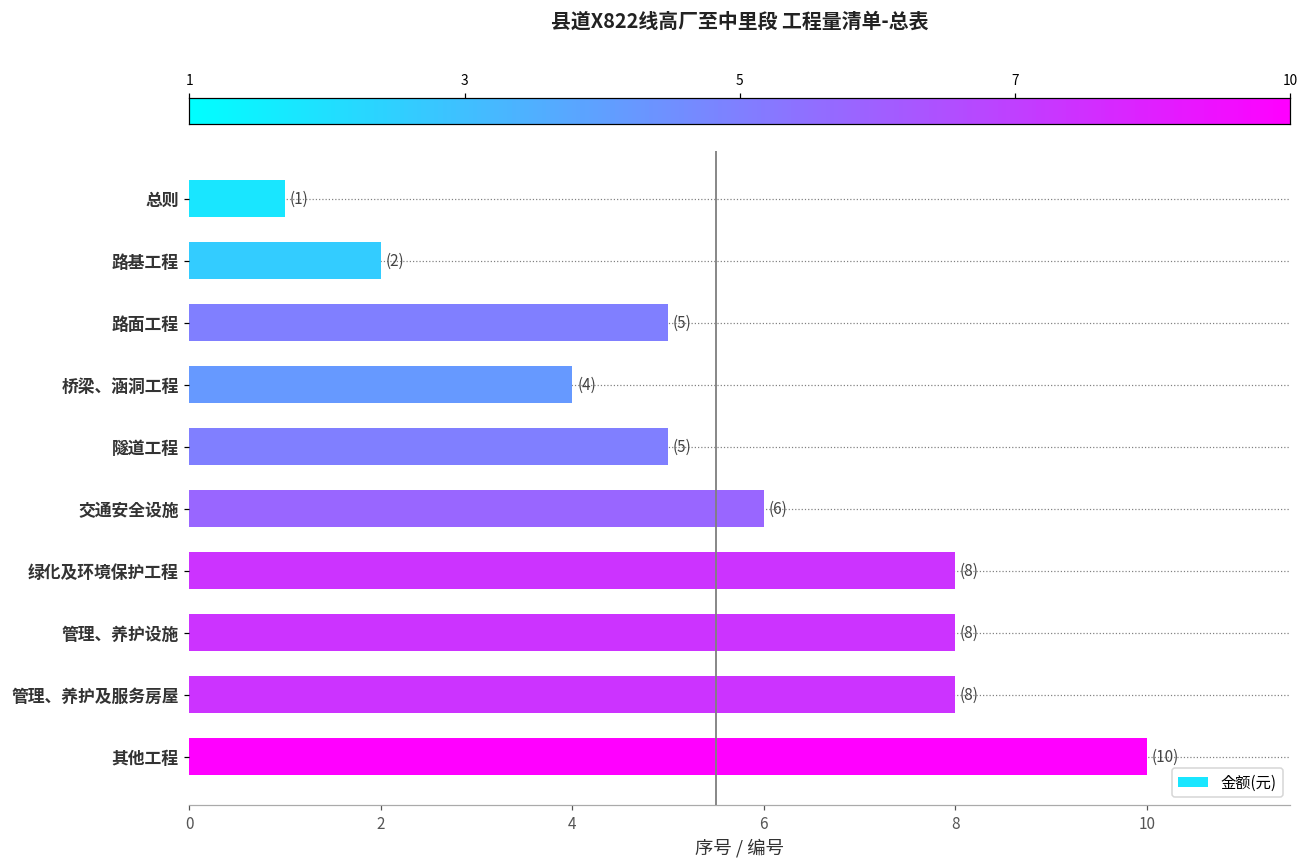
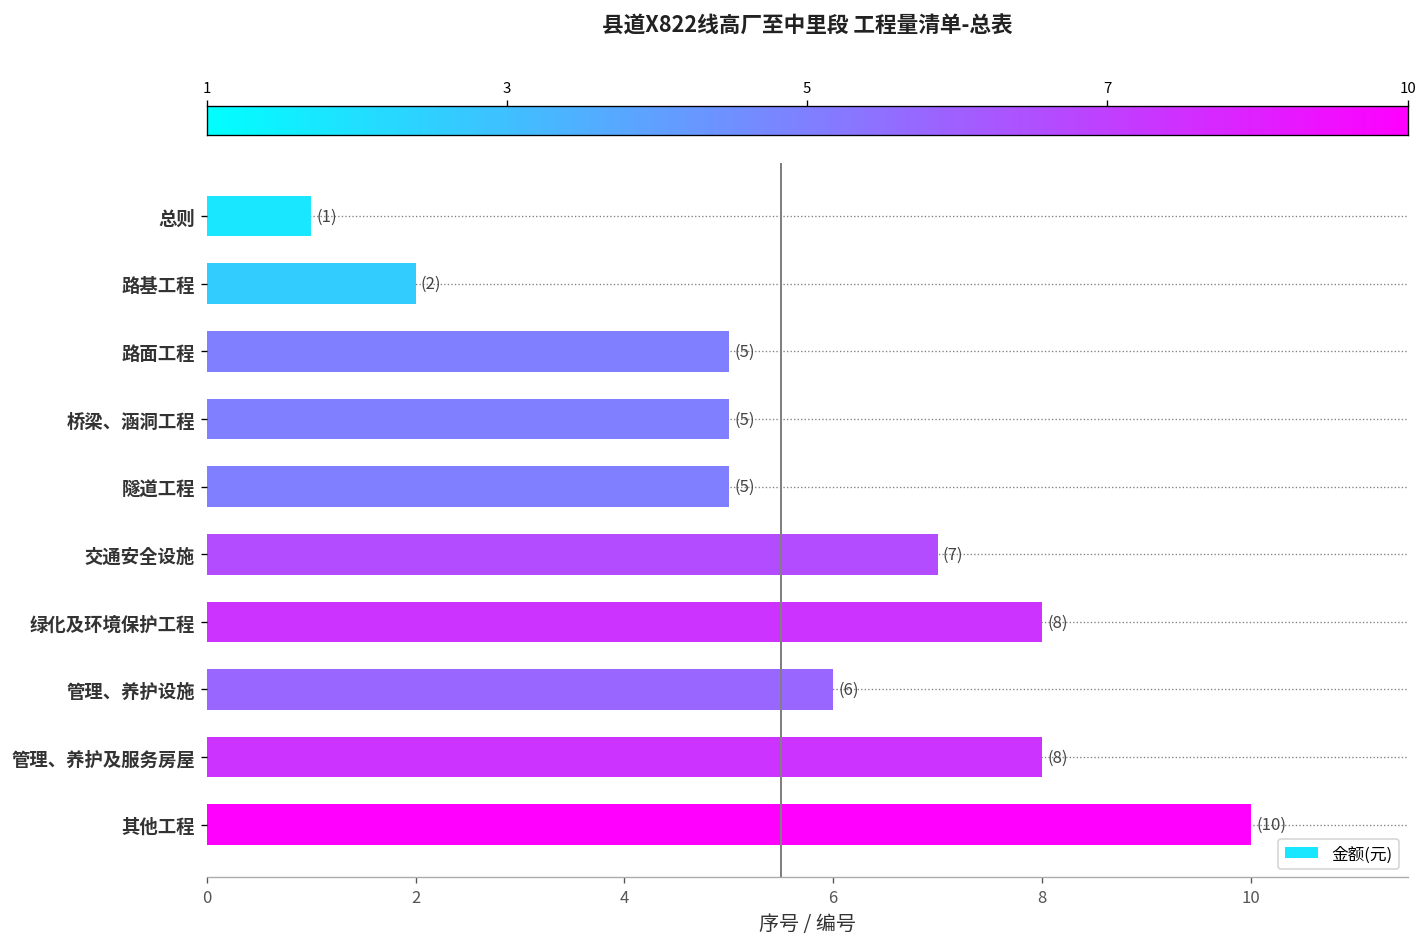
桥梁、涵洞工程: (4) -> (5)
交通安全设施: (6) -> (7)
管理、养护设施: (8) -> (6)
